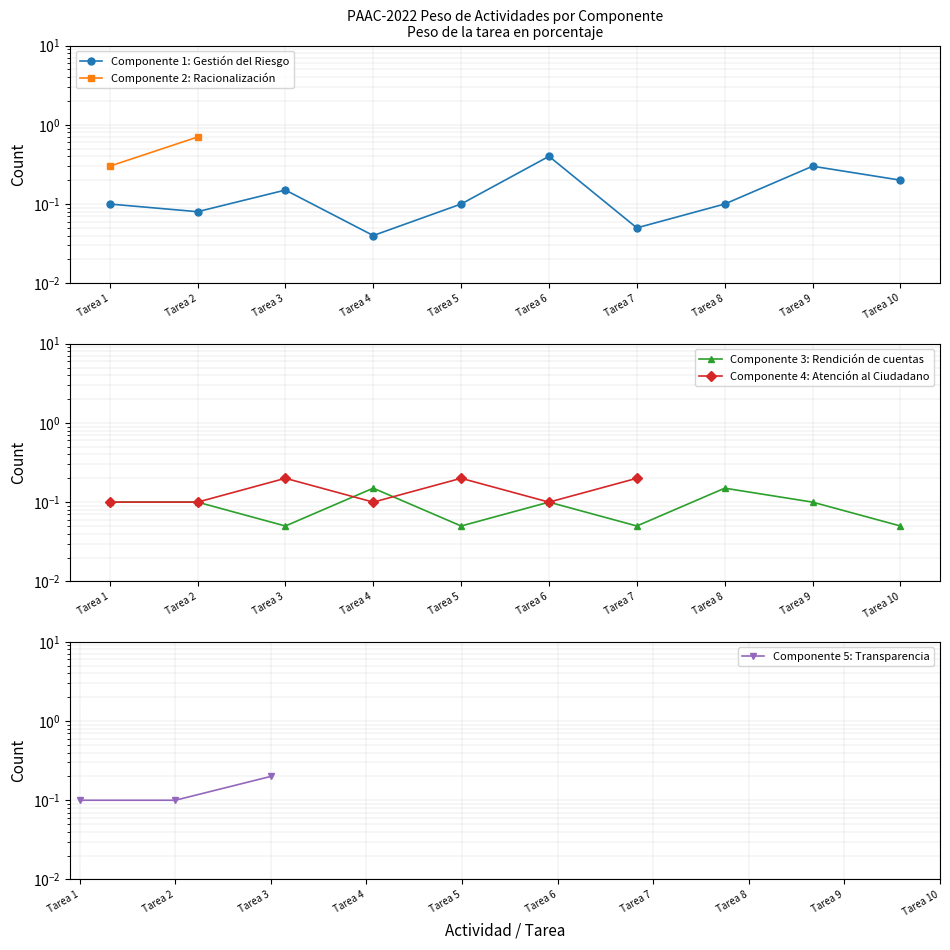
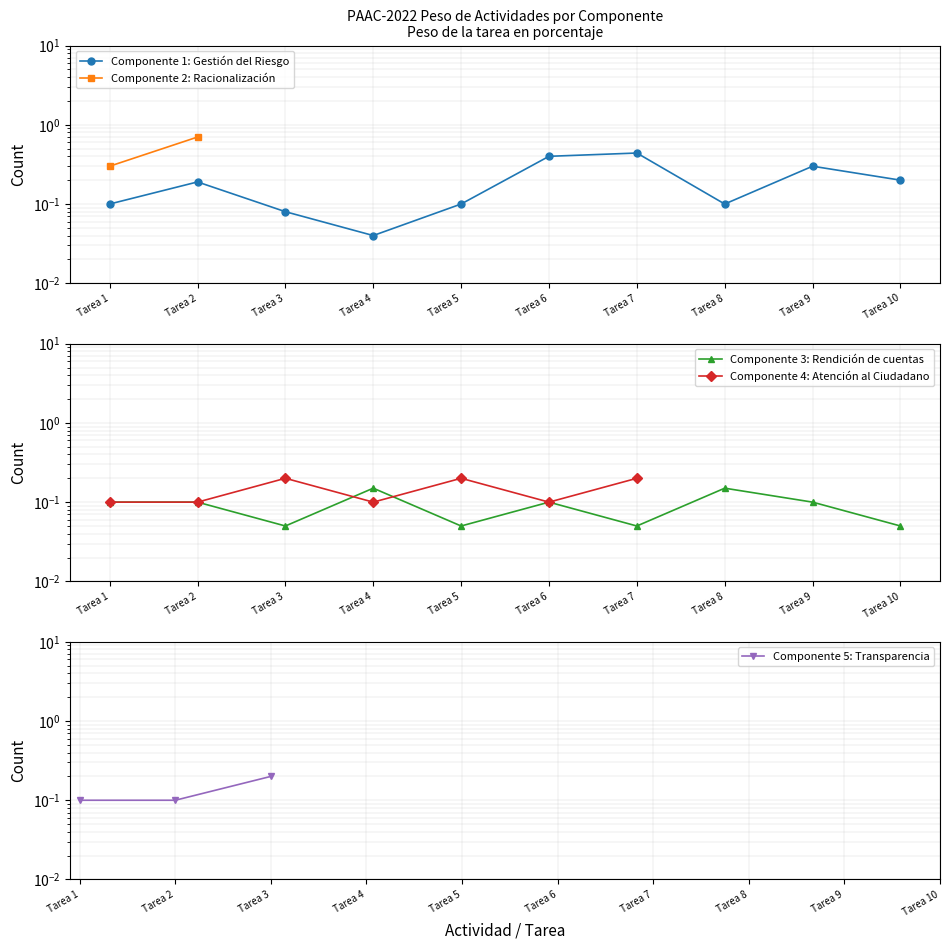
PAAC-2022 Peso de Actividades por Componente Peso de la tarea en porcentaje, Componente 1: Gestión del Riesgo, Tarea 2: 0.08 -> 0.19
PAAC-2022 Peso de Actividades por Componente Peso de la tarea en porcentaje, Componente 1: Gestión del Riesgo, Tarea 3: 0.15 -> 0.08
PAAC-2022 Peso de Actividades por Componente Peso de la tarea en porcentaje, Componente 1: Gestión del Riesgo, Tarea 7: 0.05 -> 0.4
